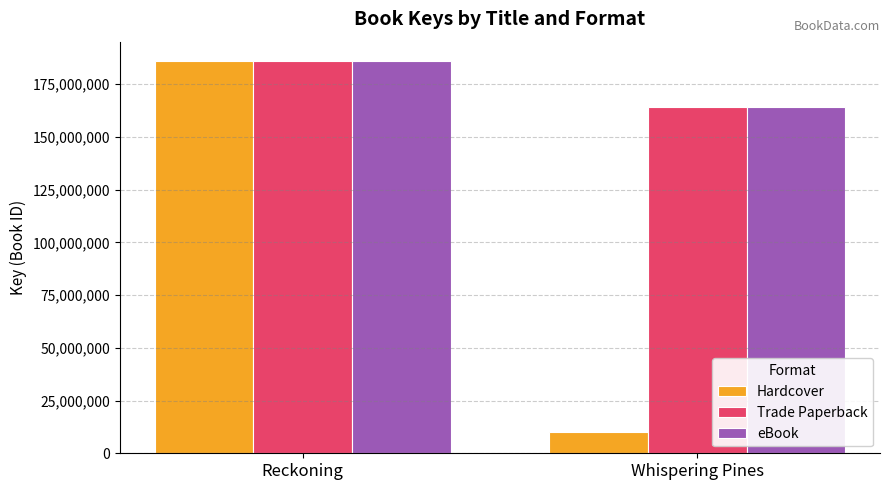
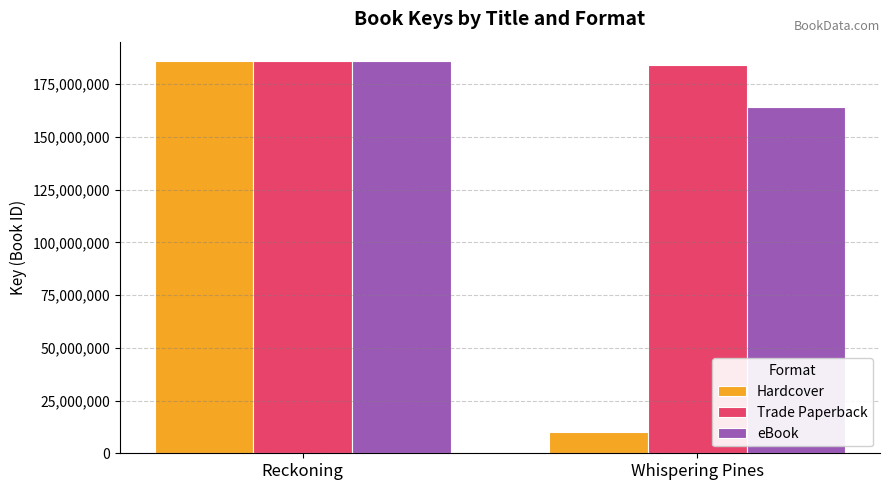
Trade Paperback, Whispering Pines: 164,000,000 -> 184,000,000
